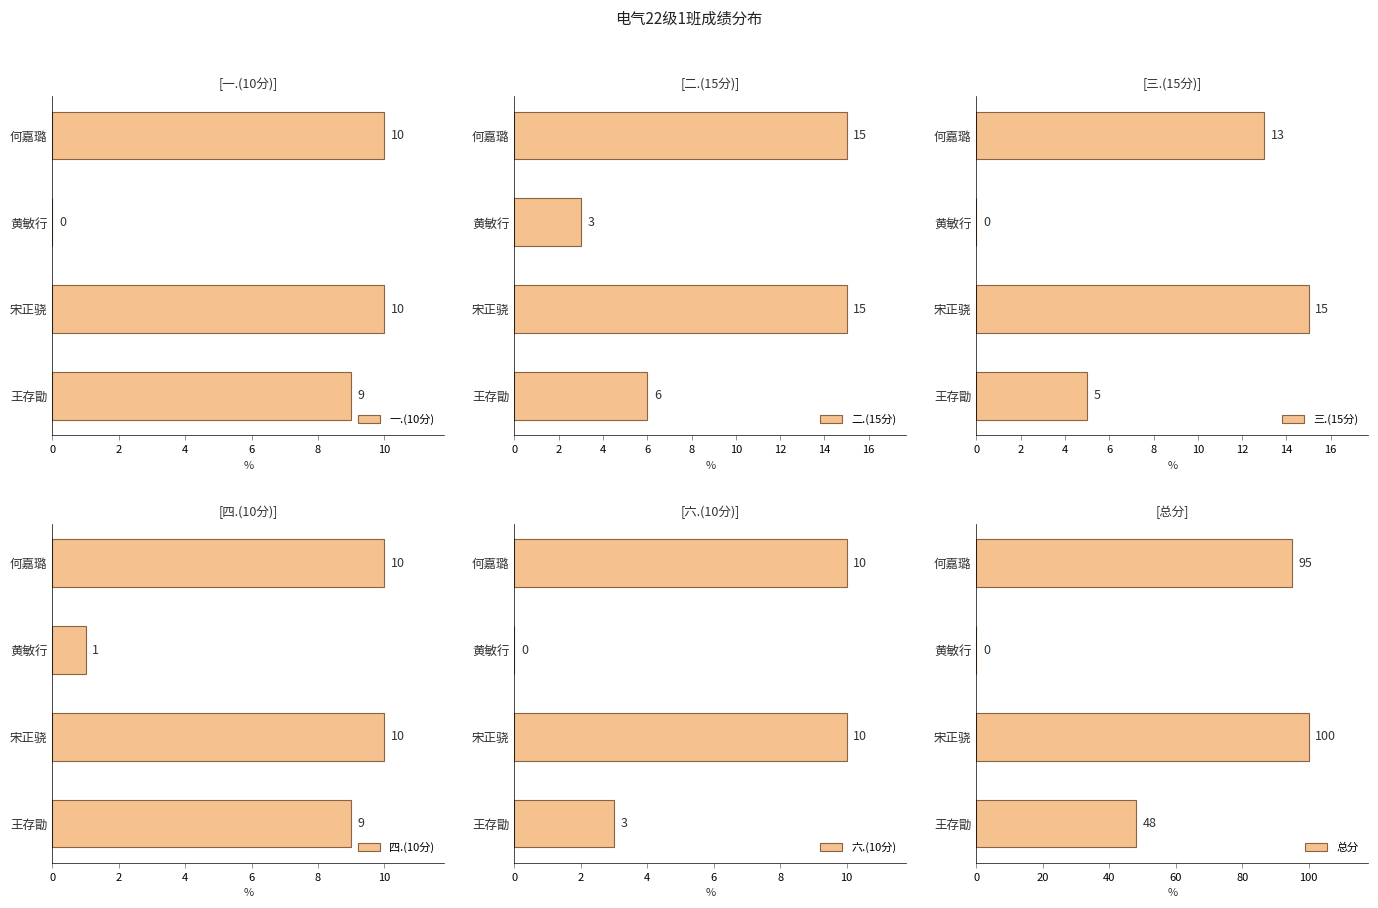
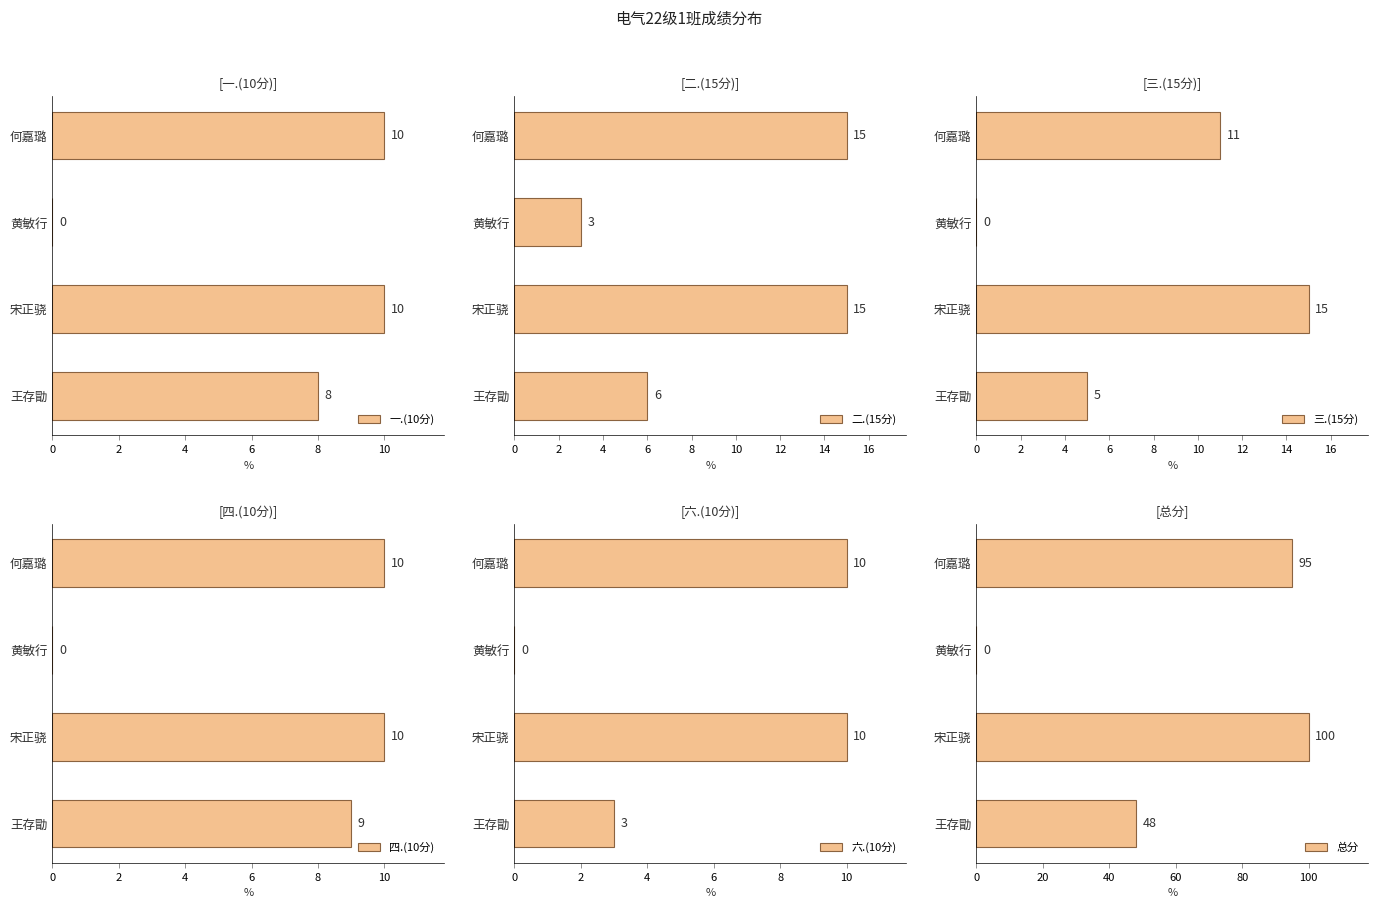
[一.(10分)], 王存勖: 9 -> 8
[三.(15分)], 何嘉璐: 13 -> 11
[四.(10分)], 黄敏行: 1 -> 0
